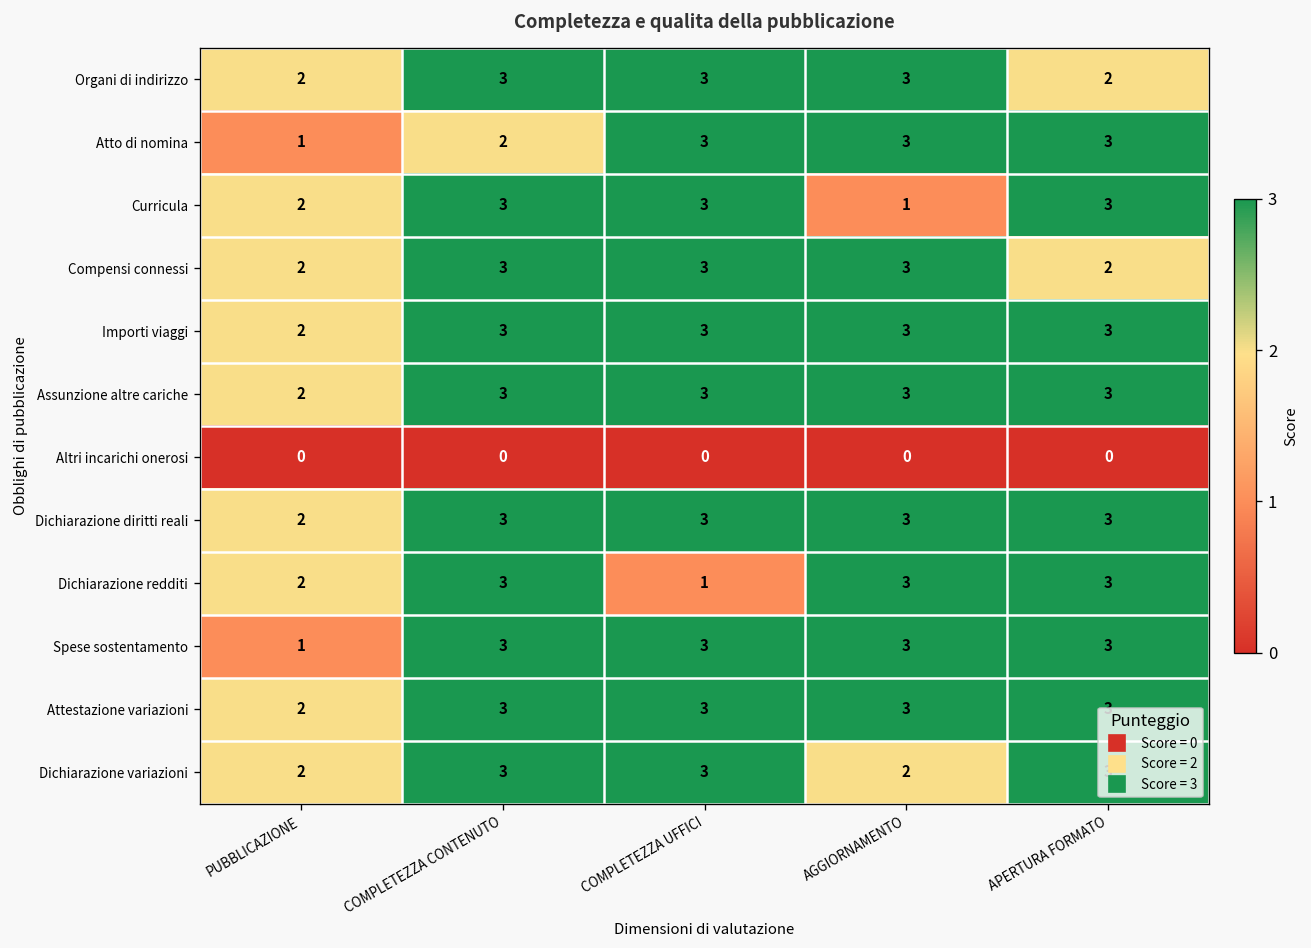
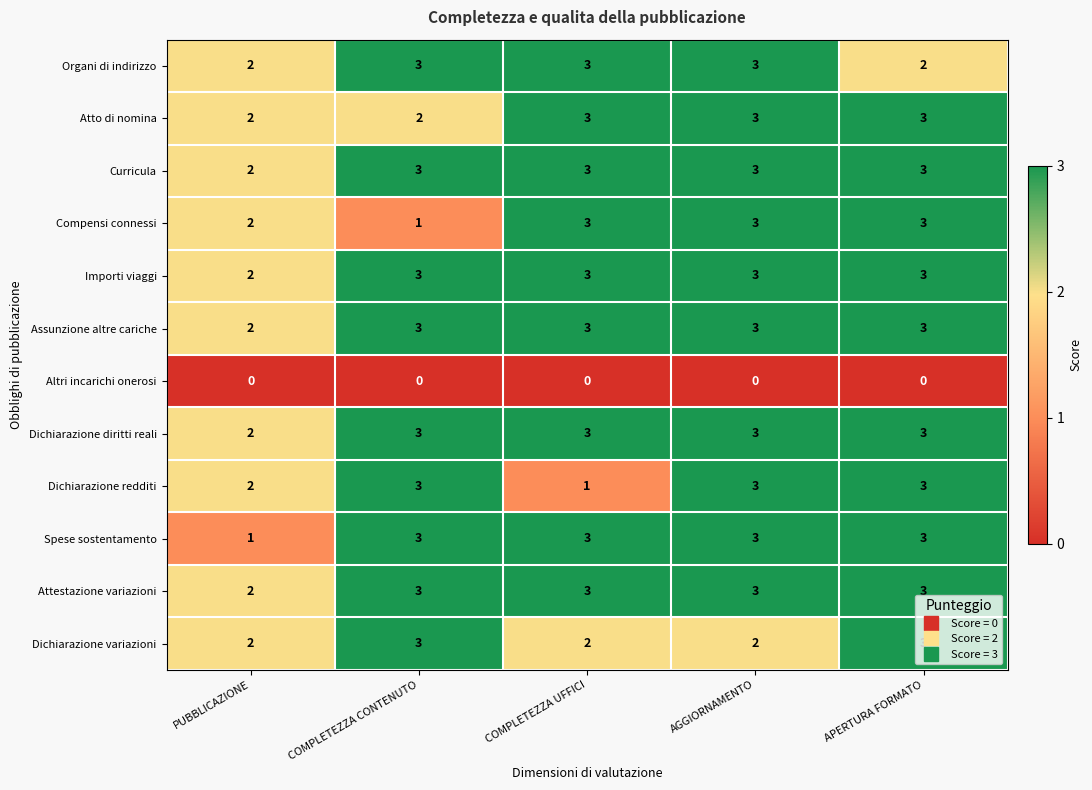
Atto di nomina, PUBBLICAZIONE: 1 -> 2
Curricula, AGGIORNAMENTO: 1 -> 3
Compensi connessi, COMPLETEZZA CONTENUTO: 3 -> 1
Compensi connessi, APERTURA FORMATO: 2 -> 3
Dichiarazione variazioni, COMPLETEZZA UFFICI: 3 -> 2
